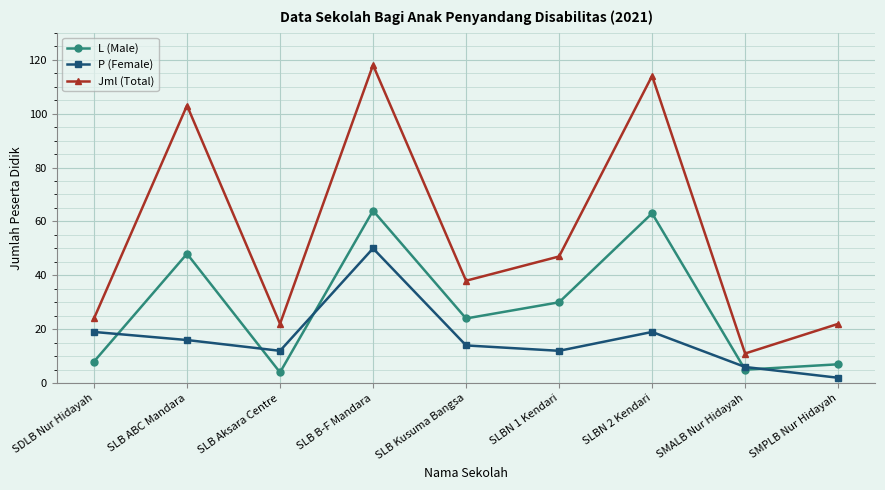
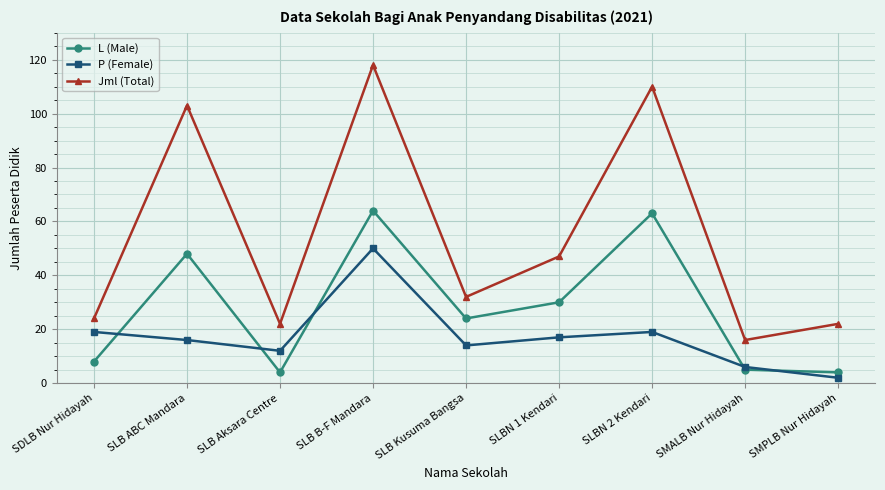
Jml (Total), SLB Kusuma Bangsa: 38 -> 32
P (Female), SLBN 1 Kendari: 12 -> 17
Jml (Total), SLBN 2 Kendari: 114 -> 110
Jml (Total), SMALB Nur Hidayah: 11 -> 16
L (Male), SMPLB Nur Hidayah: 7 -> 4
